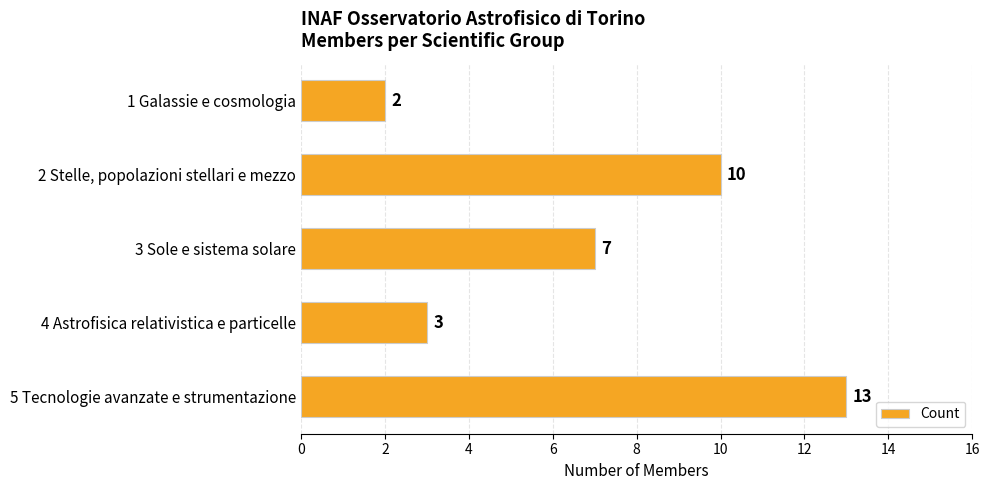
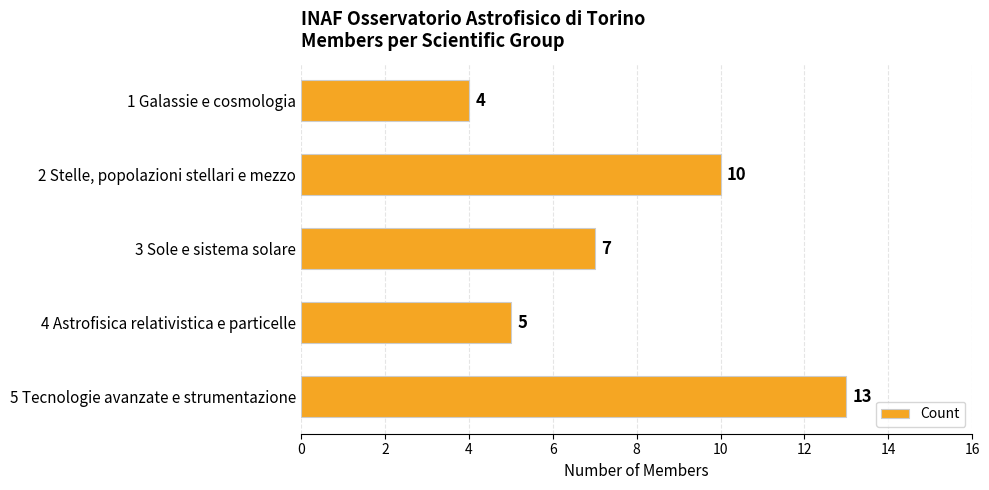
1 Galassie e cosmologia: 2 -> 4
4 Astrofisica relativistica e particelle: 3 -> 5
